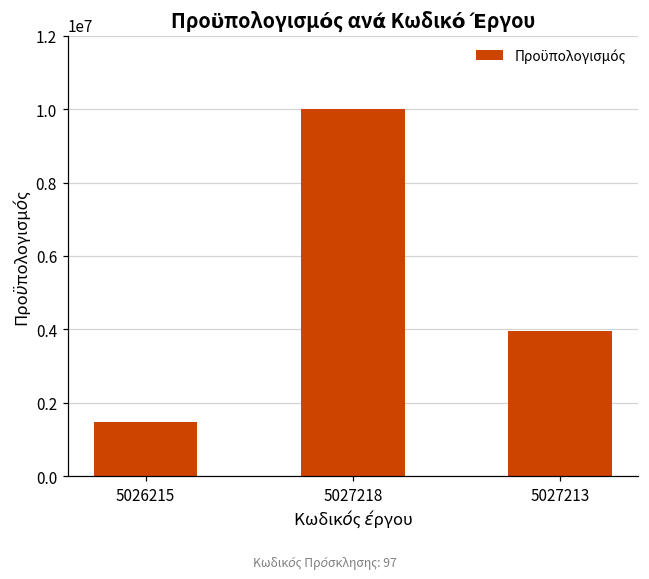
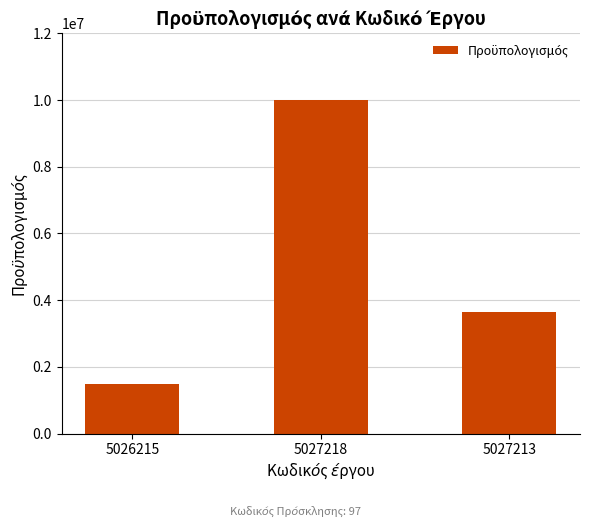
5027213: 4000000 -> 3700000
